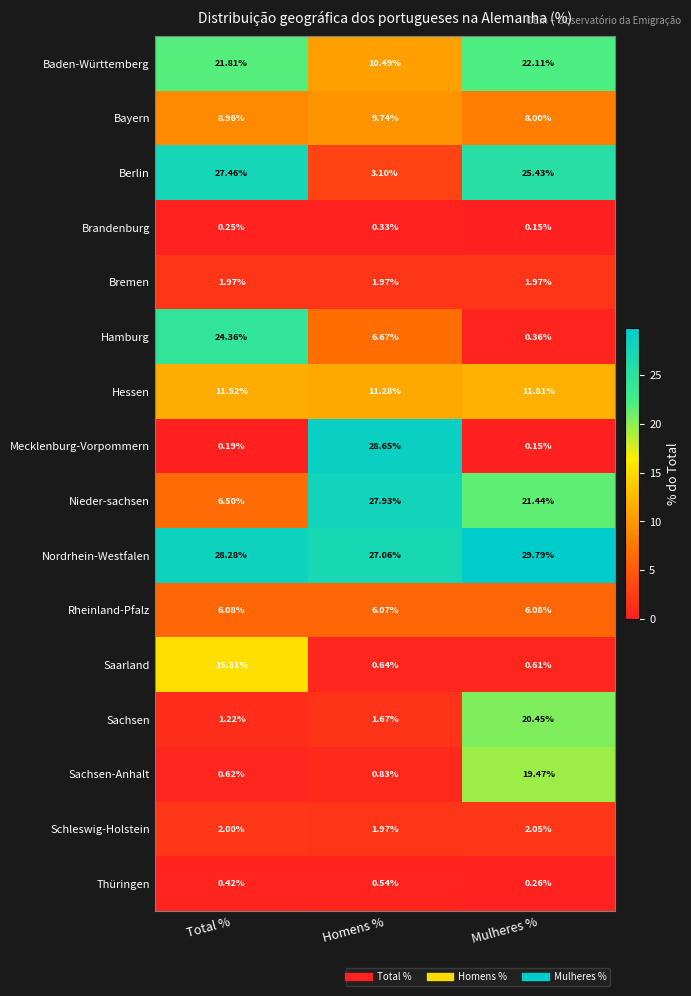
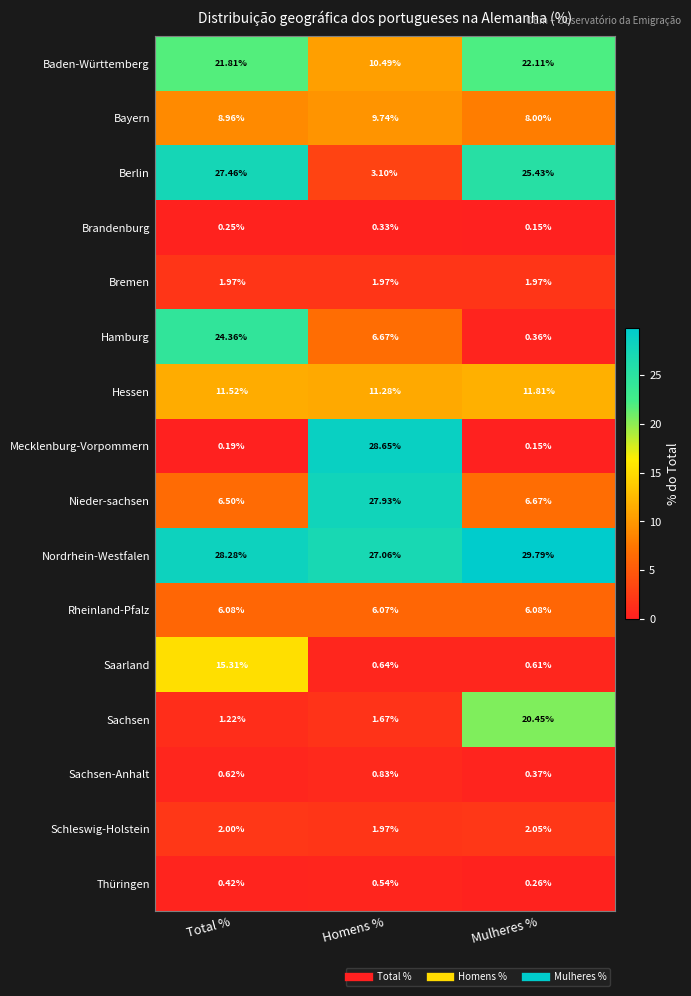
Nieder-sachsen, Mulheres %: 21.44% -> 6.67%
Sachsen-Anhalt, Mulheres %: 19.47% -> 0.37%
